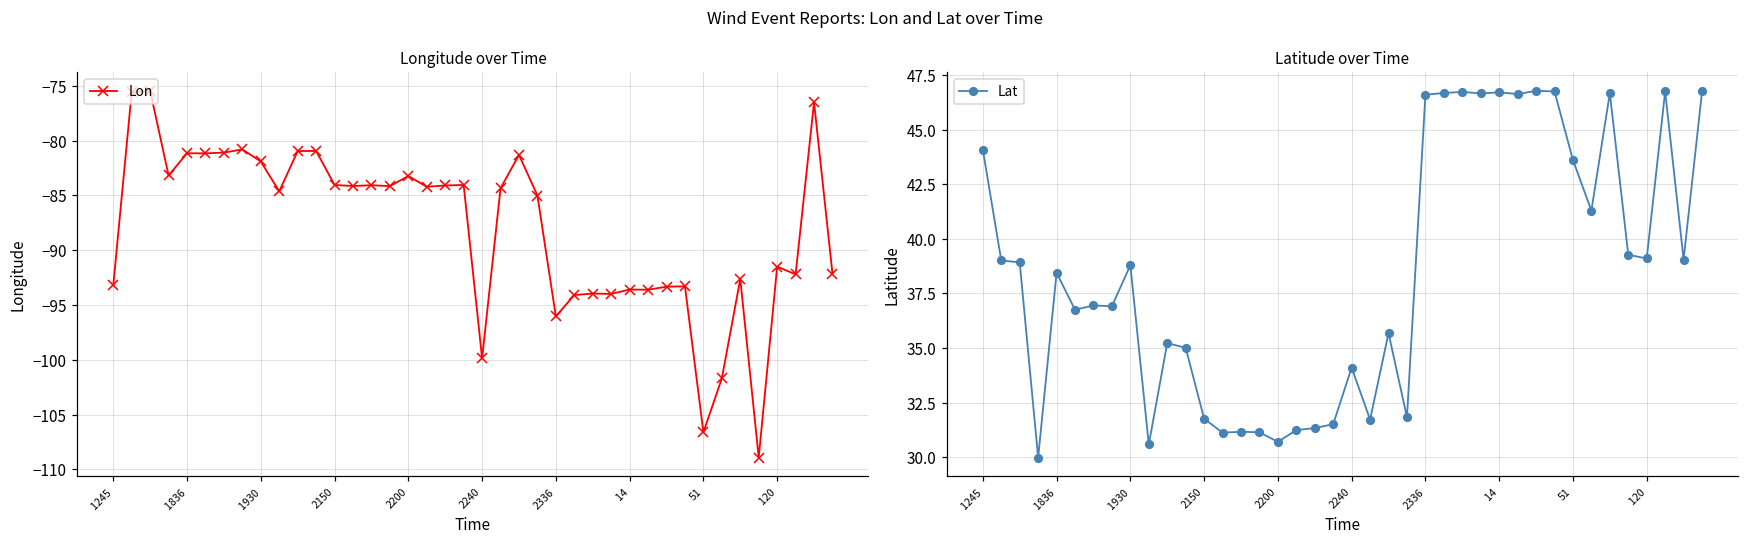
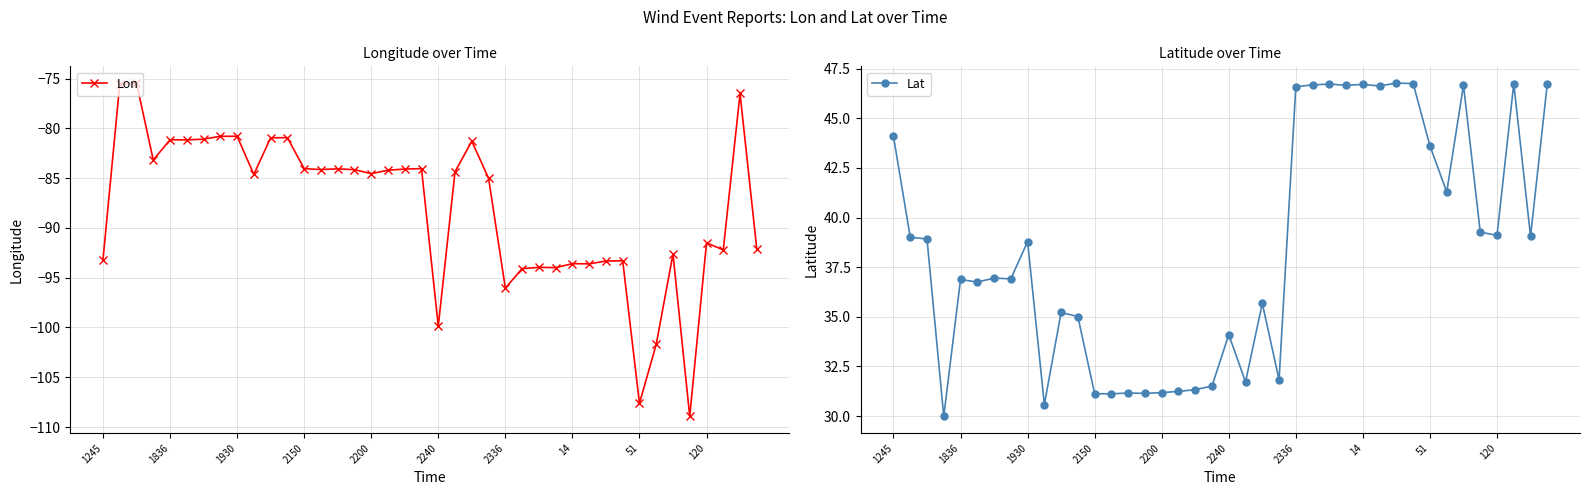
Longitude over Time, 1930: -82 -> -81
Longitude over Time, 2200: -83 -> -85
Longitude over Time, 51: -107 -> -108
Latitude over Time, 1836: 38.4 -> 36.9
Latitude over Time, 2150: 31.8 -> 31.1
Latitude over Time, 2200: 30.7 -> 31.2
